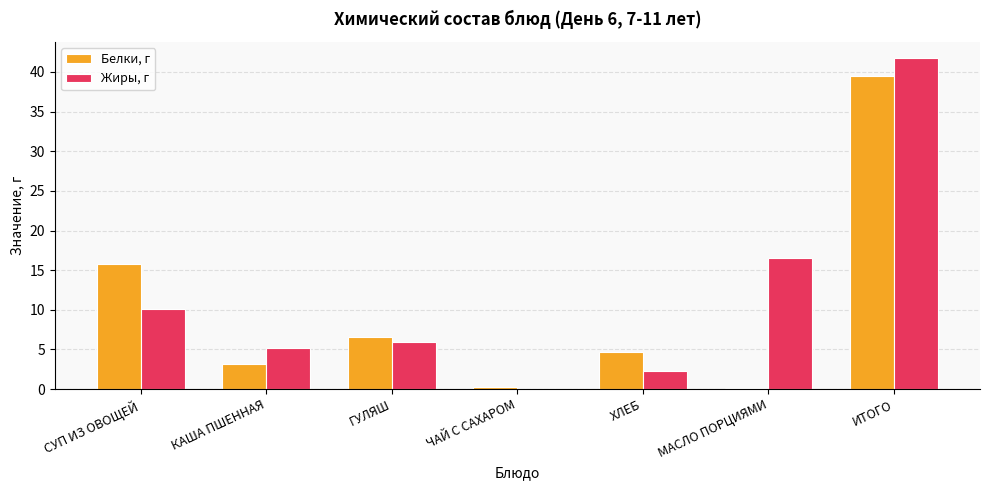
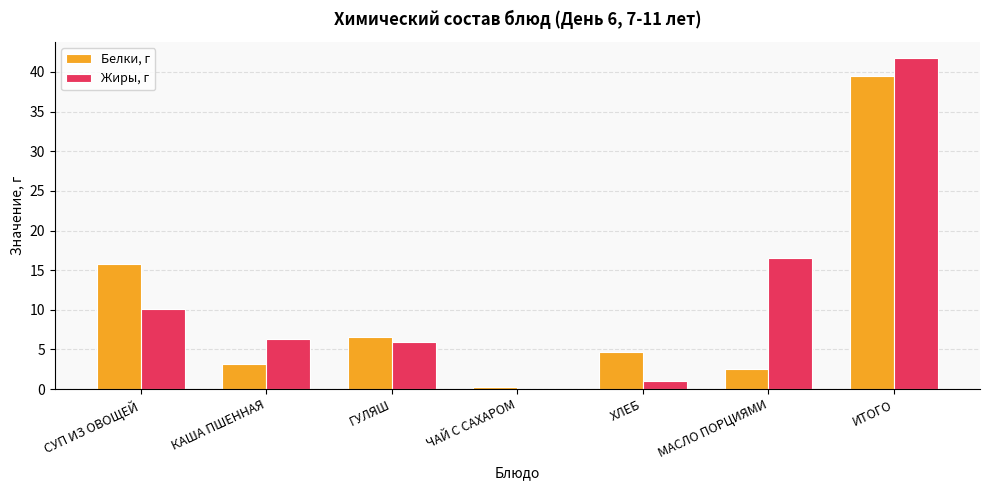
Жиры, г, КАША ПШЕННАЯ: 5 -> 6
Жиры, г, ХЛЕБ: 2 -> 1
Белки, г, МАСЛО ПОРЦИЯМИ: 0 -> 3
